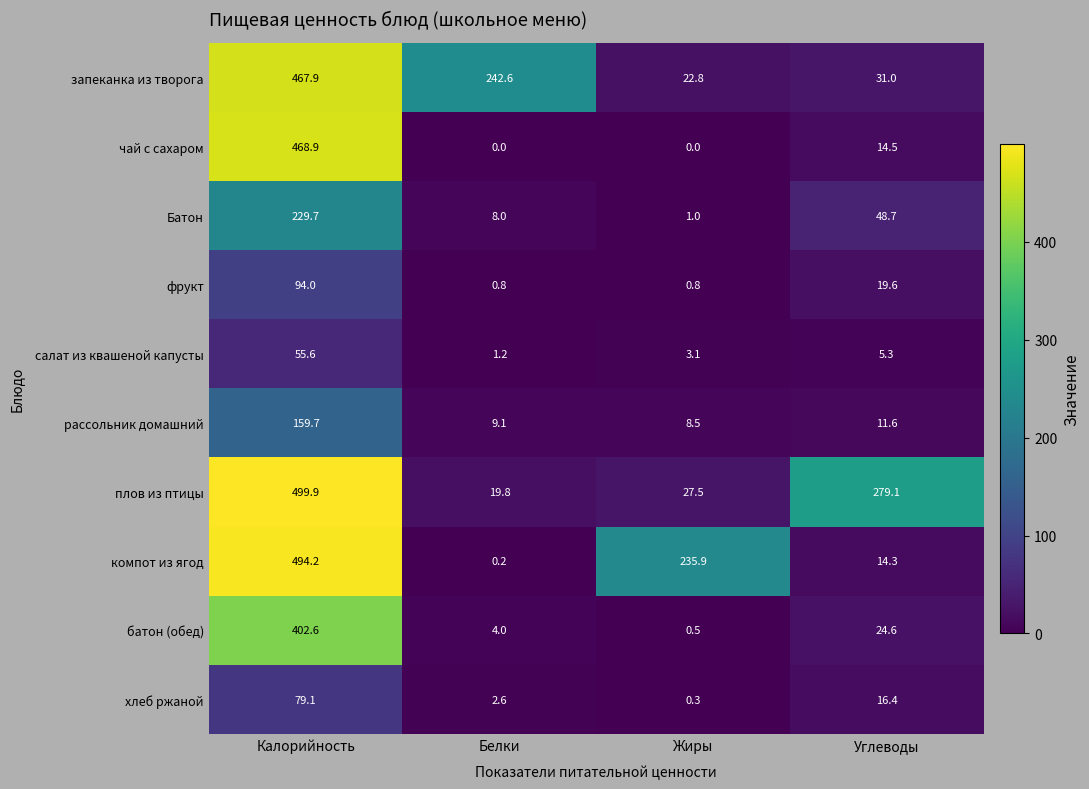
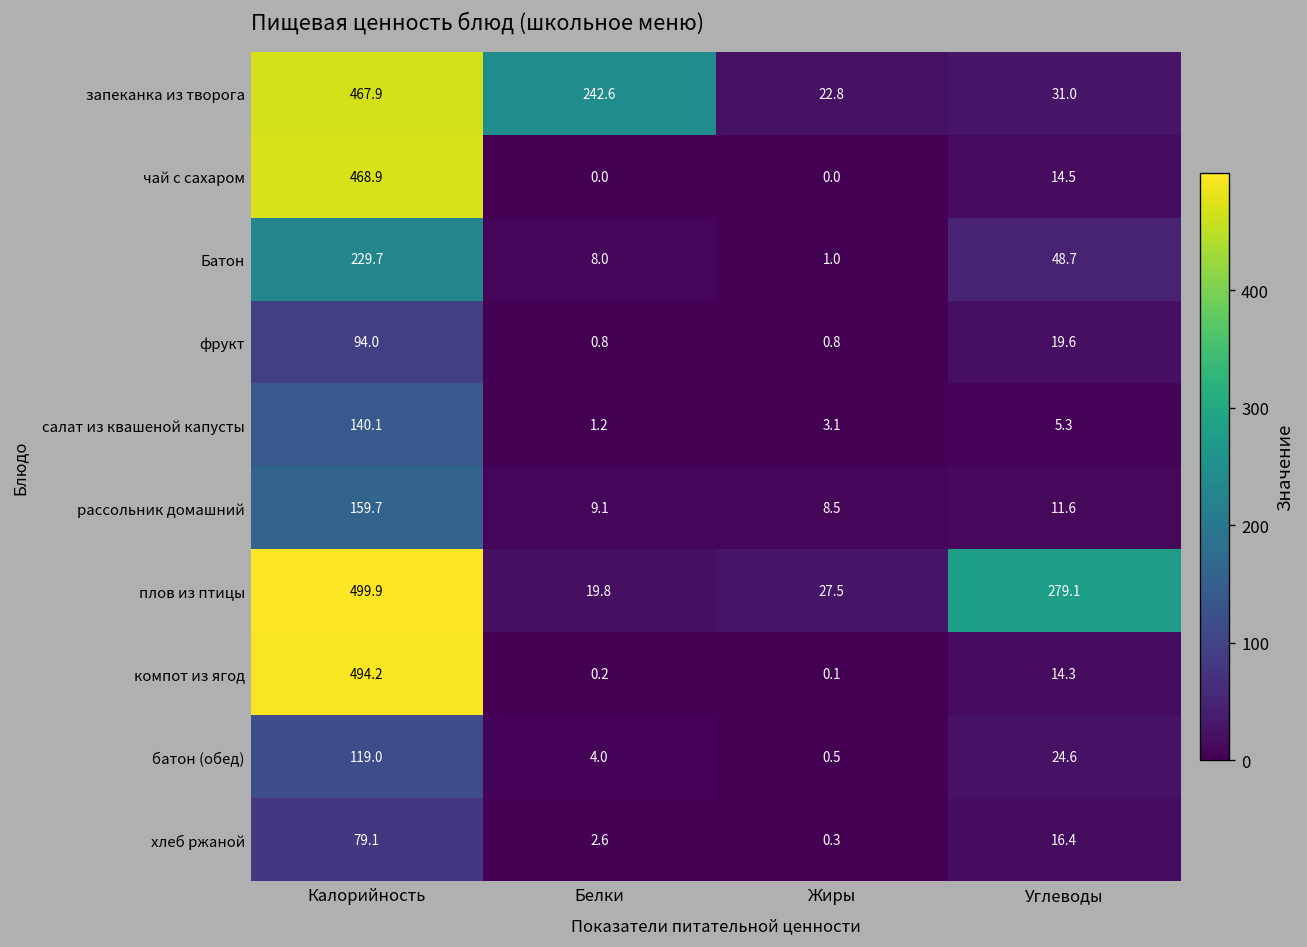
салат из квашеной капусты, Калорийность: 55.6 -> 140.1
компот из ягод, Жиры: 235.9 -> 0.1
батон (обед), Калорийность: 402.6 -> 119.0
